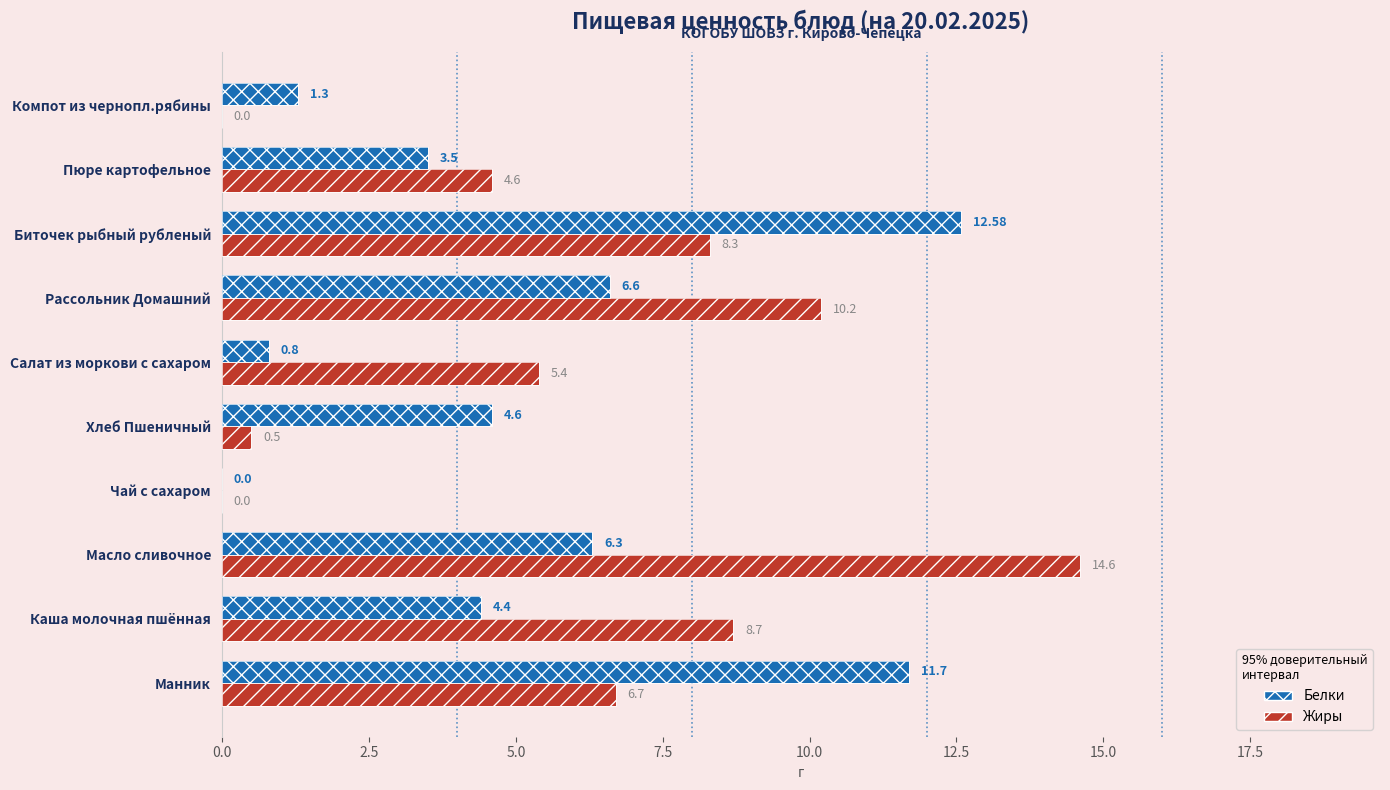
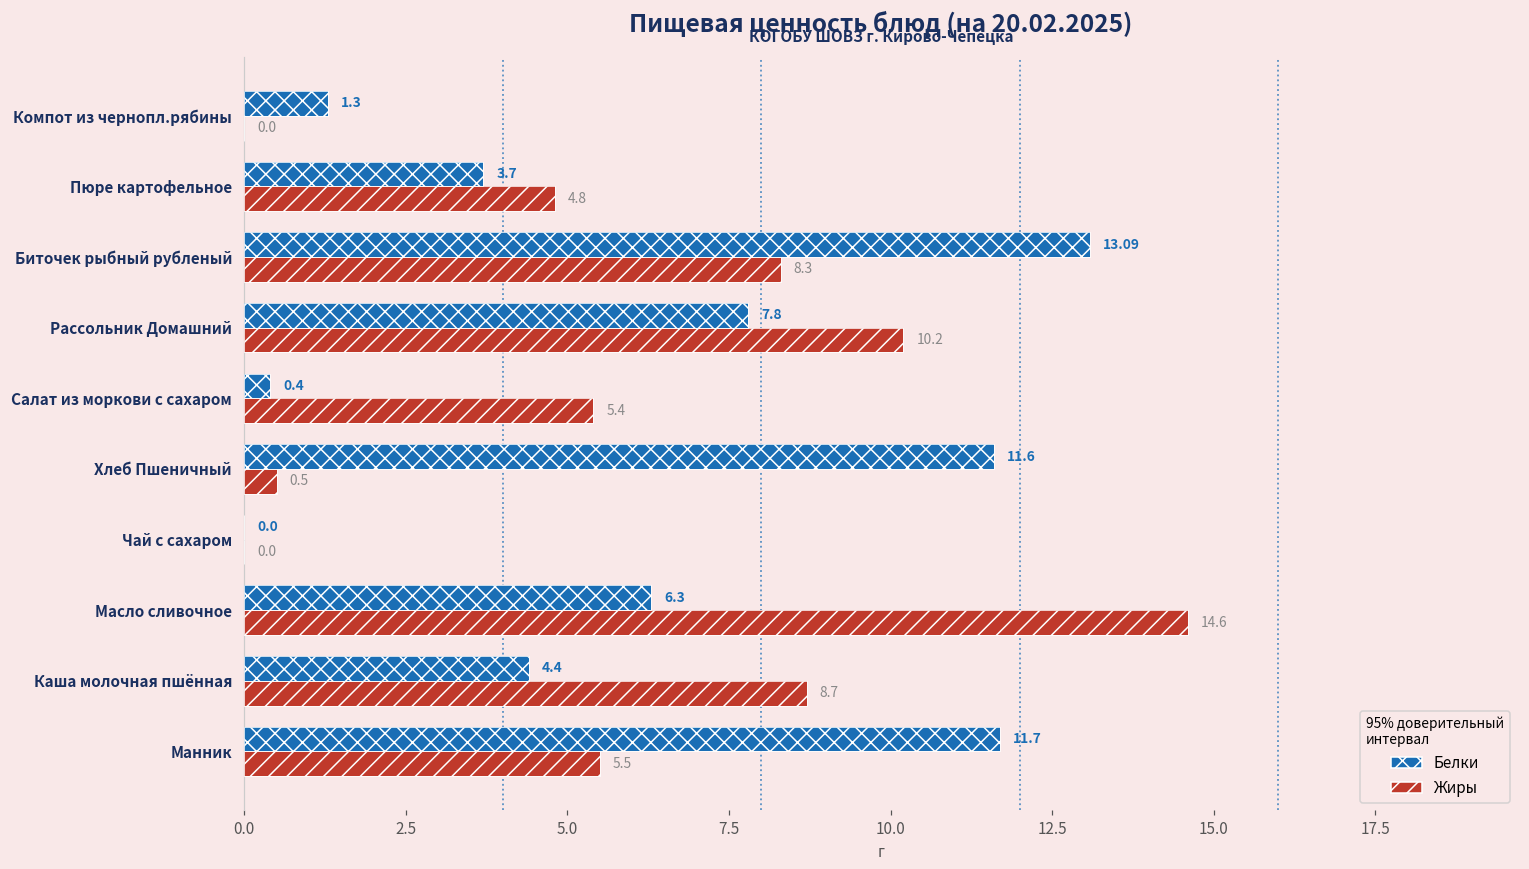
Белки, Пюре картофельное: 3.5 -> 3.7
Жиры, Пюре картофельное: 4.6 -> 4.8
Белки, Биточек рыбный рубленый: 12.58 -> 13.09
Белки, Рассольник Домашний: 6.6 -> 7.8
Белки, Салат из моркови с сахаром: 0.8 -> 0.4
Белки, Хлеб Пшеничный: 4.6 -> 11.6
Жиры, Манник: 6.7 -> 5.5
